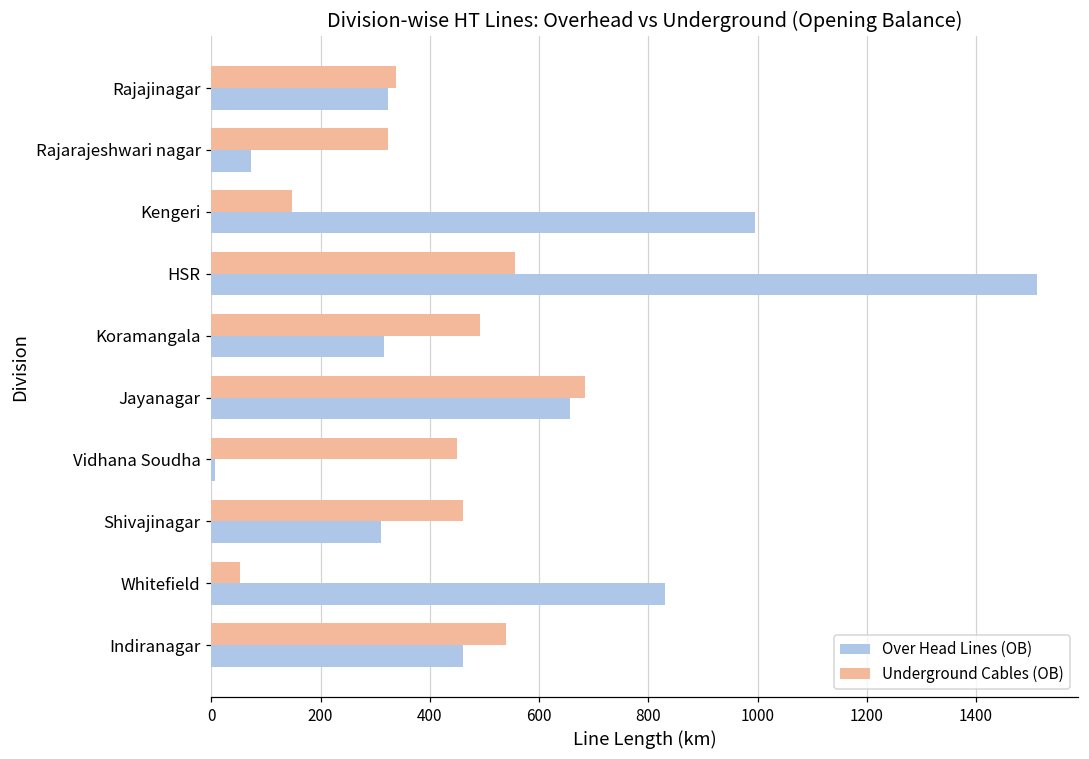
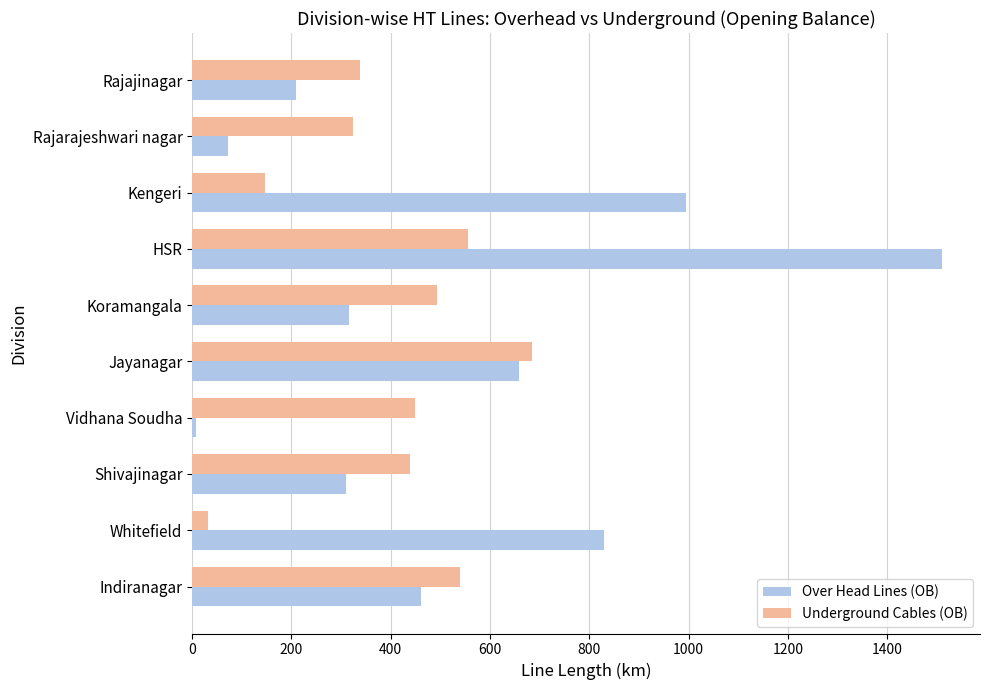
Over Head Lines (OB), Rajajinagar: 320 -> 210
Underground Cables (OB), Shivajinagar: 460 -> 440
Underground Cables (OB), Whitefield: 50 -> 30
